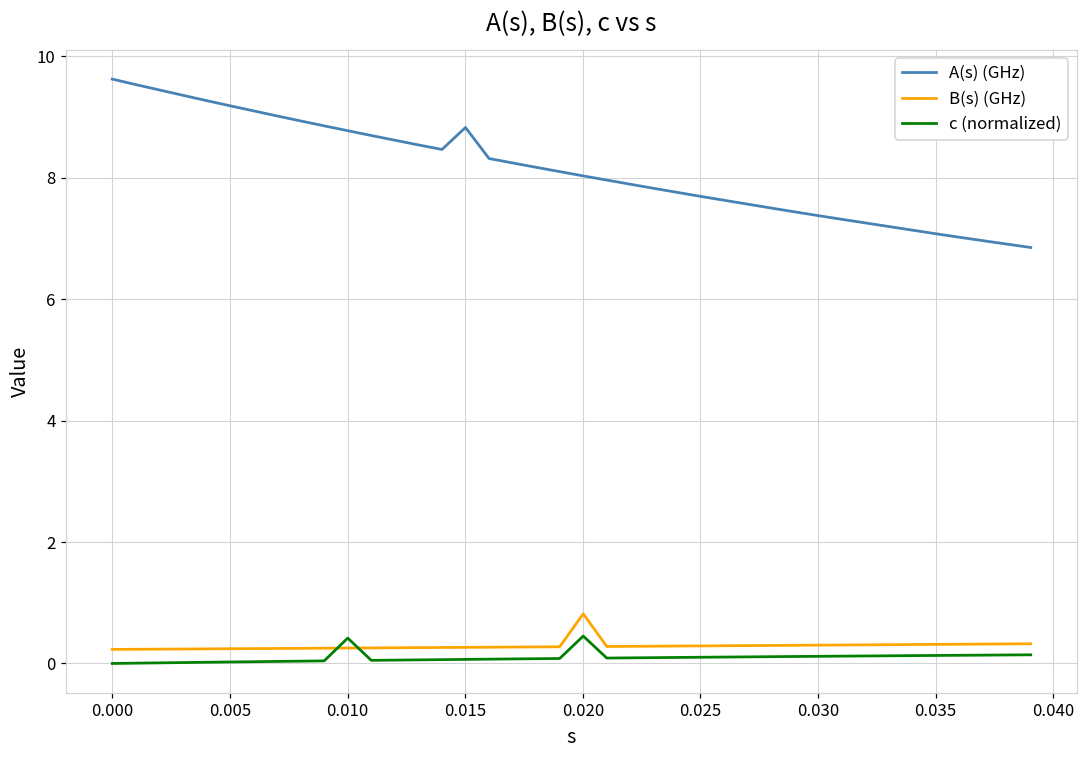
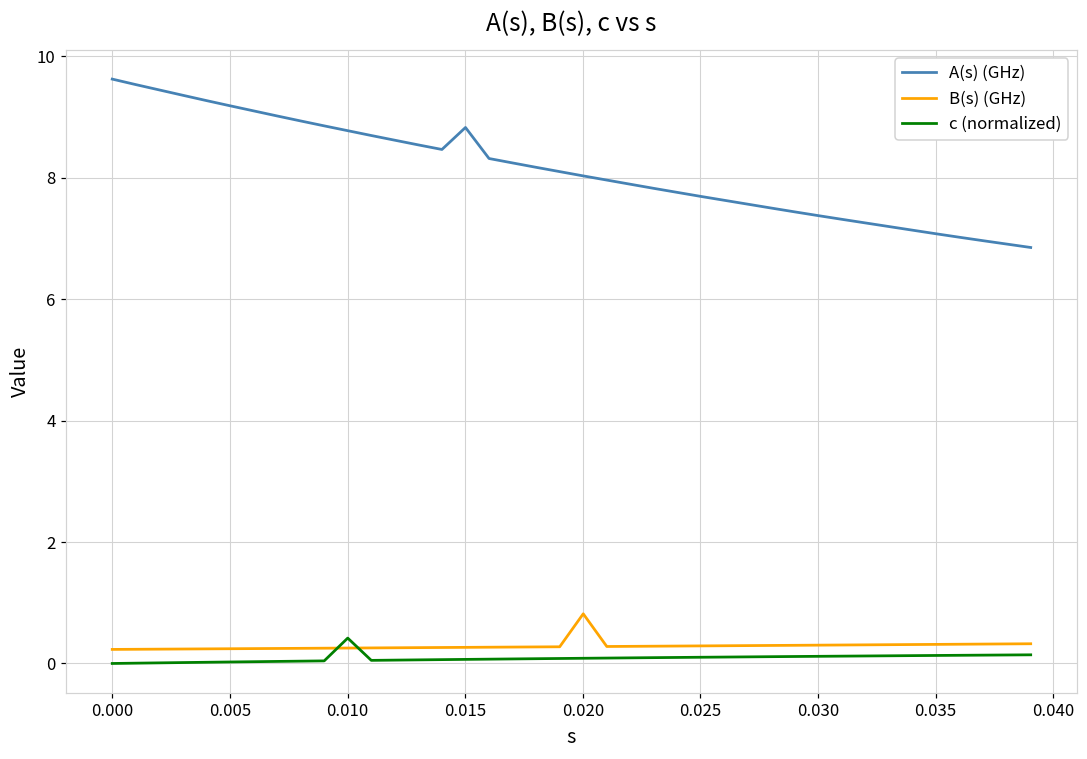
c (normalized), 0.020: 0.5 -> 0.1
